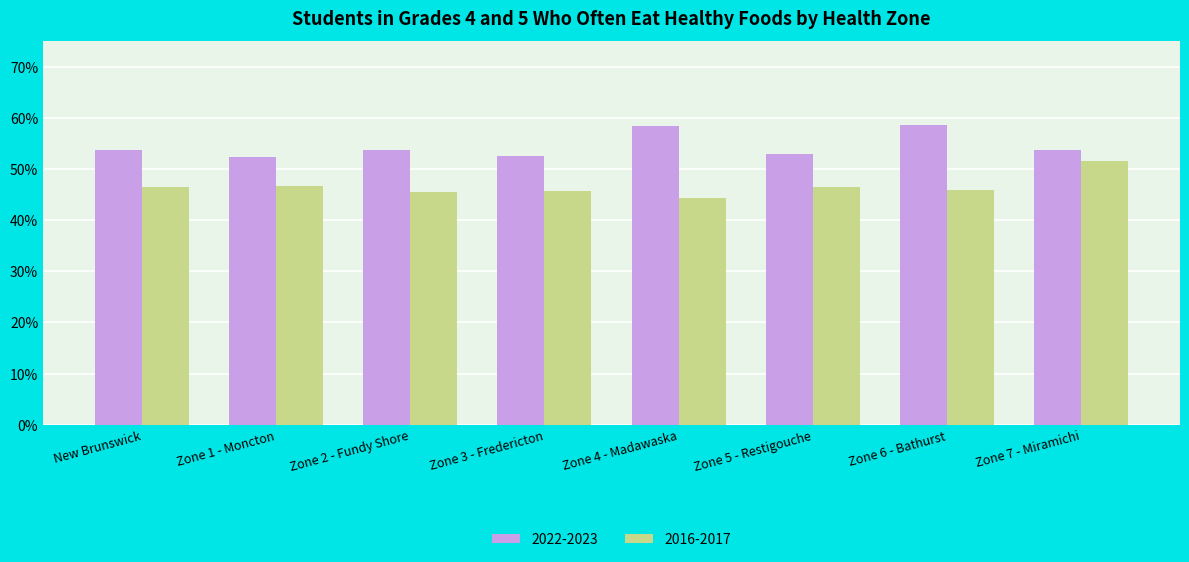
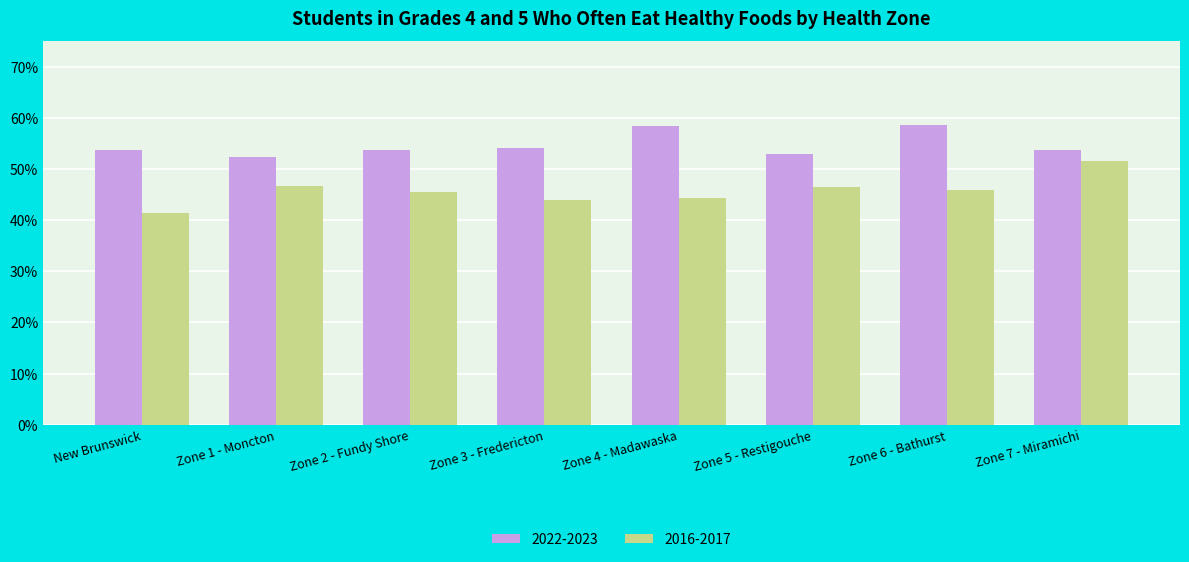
2016-2017, New Brunswick: 47% -> 41%
2022-2023, Zone 3 - Fredericton: 53% -> 54%
2016-2017, Zone 3 - Fredericton: 46% -> 44%
